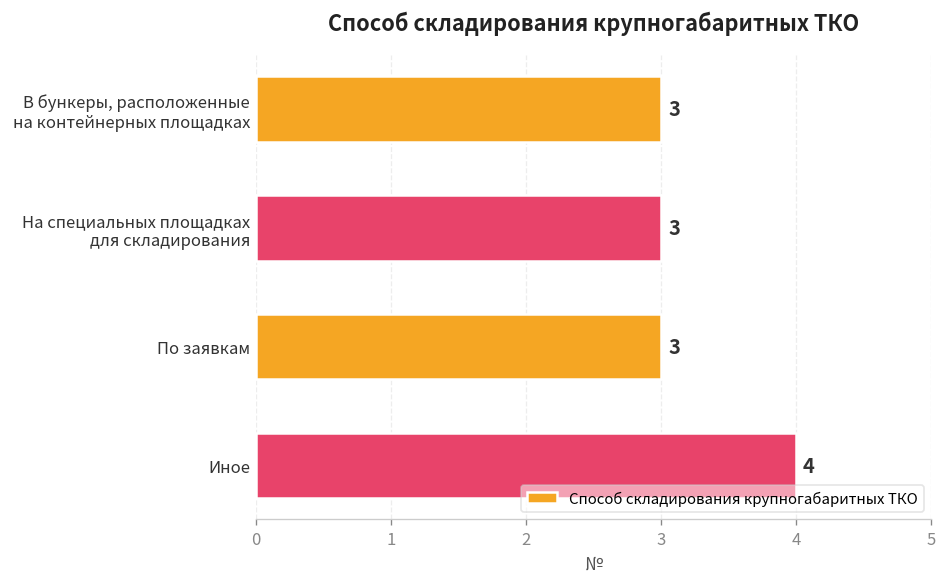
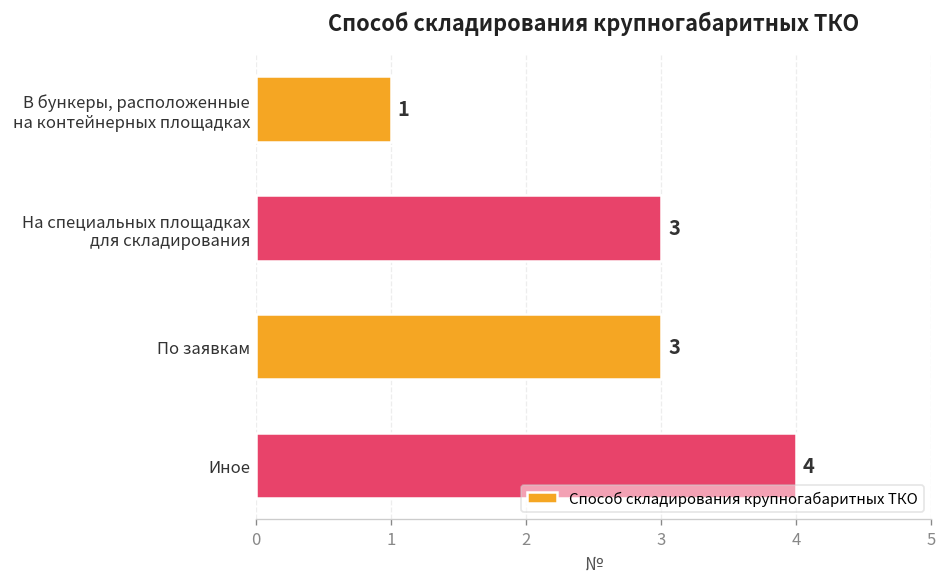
В бункеры, расположенные на контейнерных площадках: 3 -> 1
